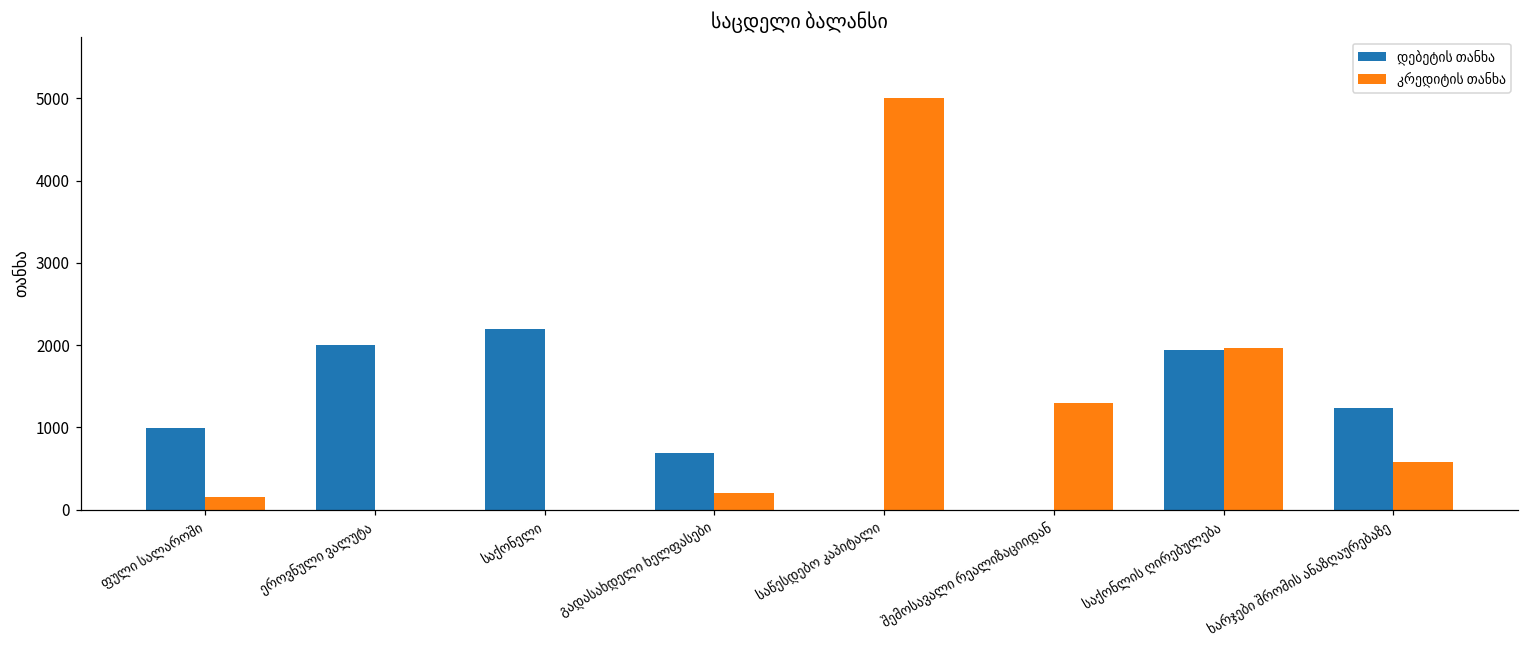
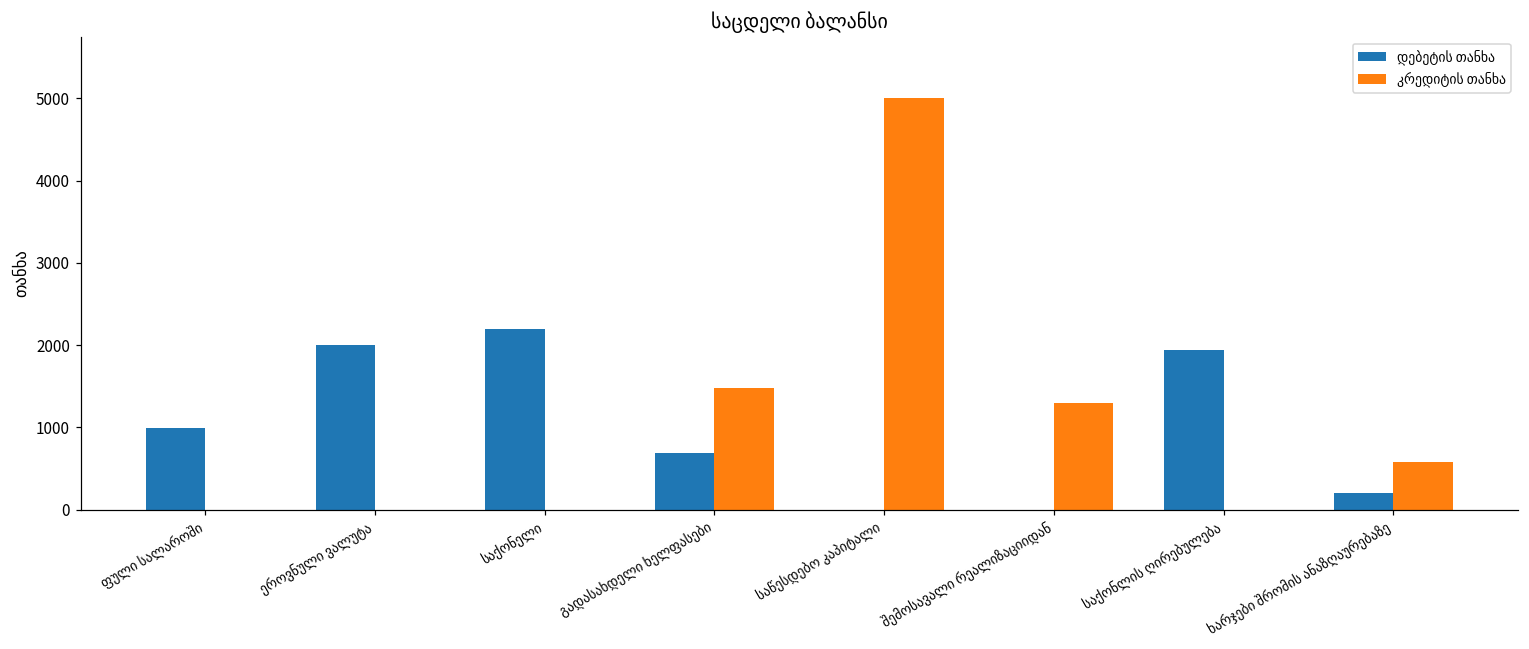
კრედიტის თანხა, ფული სალაროში: 200 -> 0
კრედიტის თანხა, გადასახდელი ხელფასები: 200 -> 1500
კრედიტის თანხა, საქონლის ღირებულება: 2000 -> 0
დებეტის თანხა, ხარჯები შრომის ანაზღაურებაზე: 1200 -> 200
